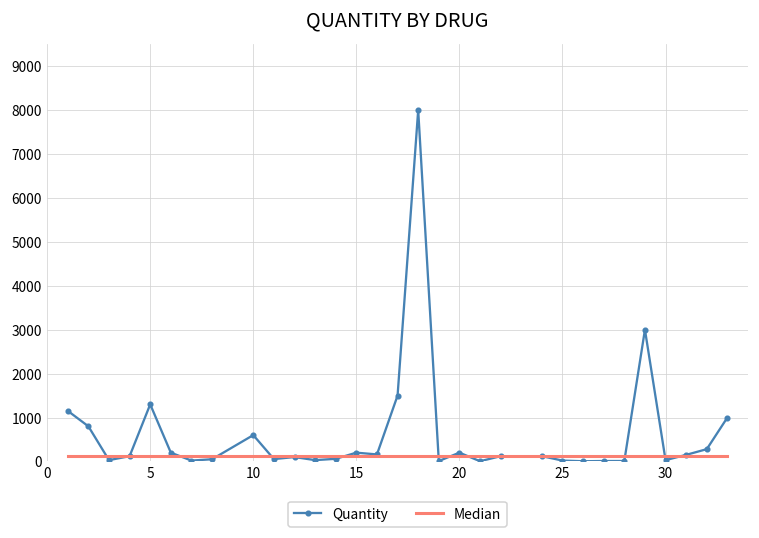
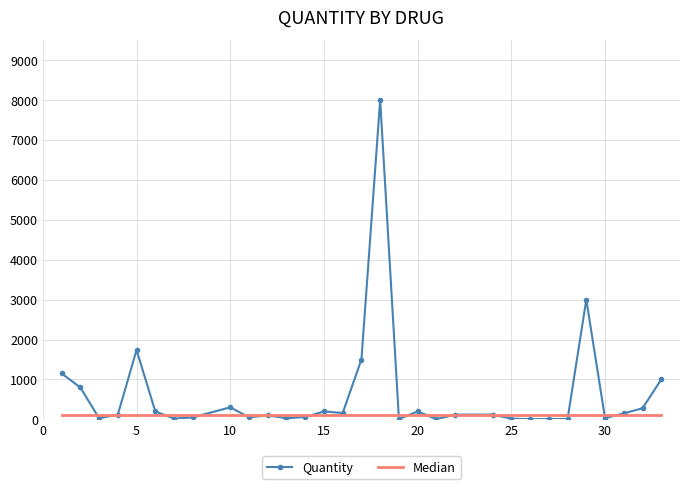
Quantity, 5: 1300 -> 1700
Quantity, 10: 600 -> 300
